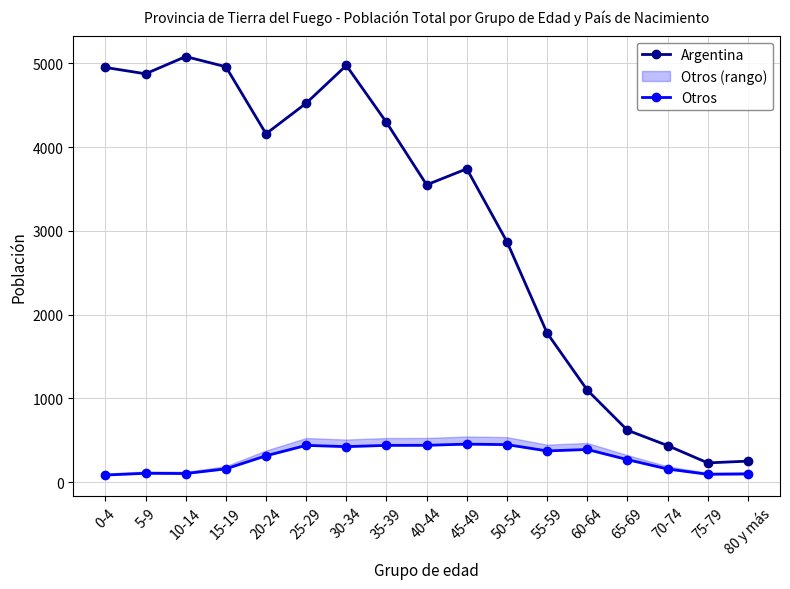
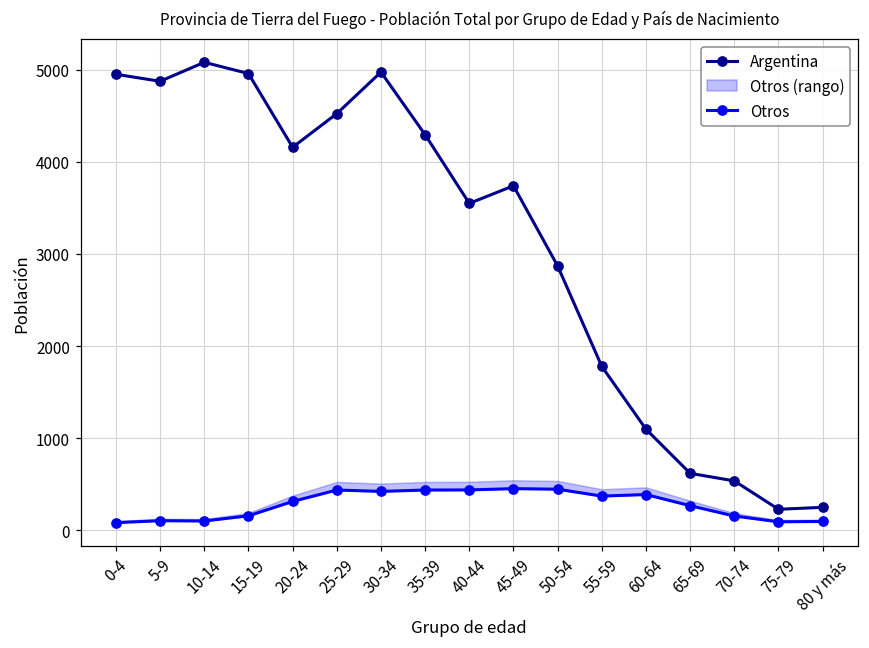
Argentina, 70-74: 400 -> 500
